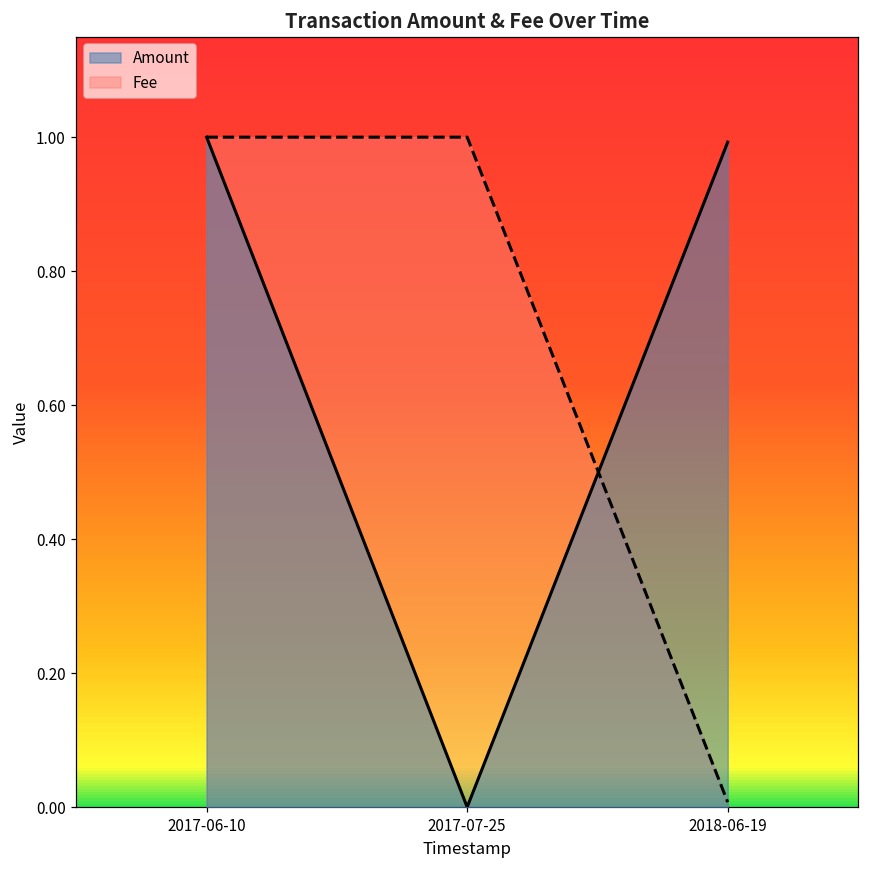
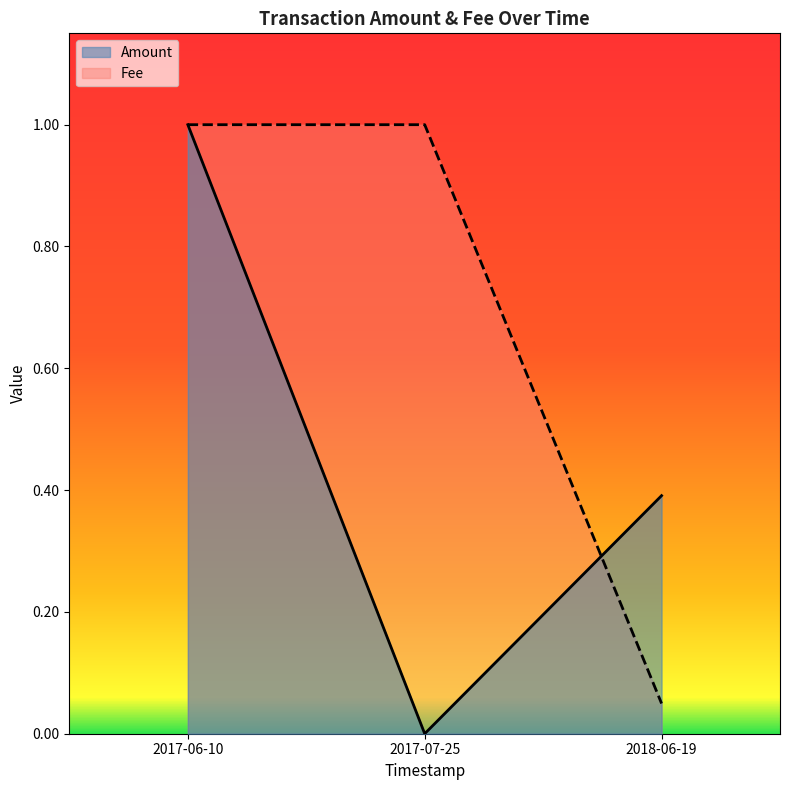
Amount, 2018-06-19: 0.99 -> 0.39
Fee, 2018-06-19: 0.01 -> 0.05
